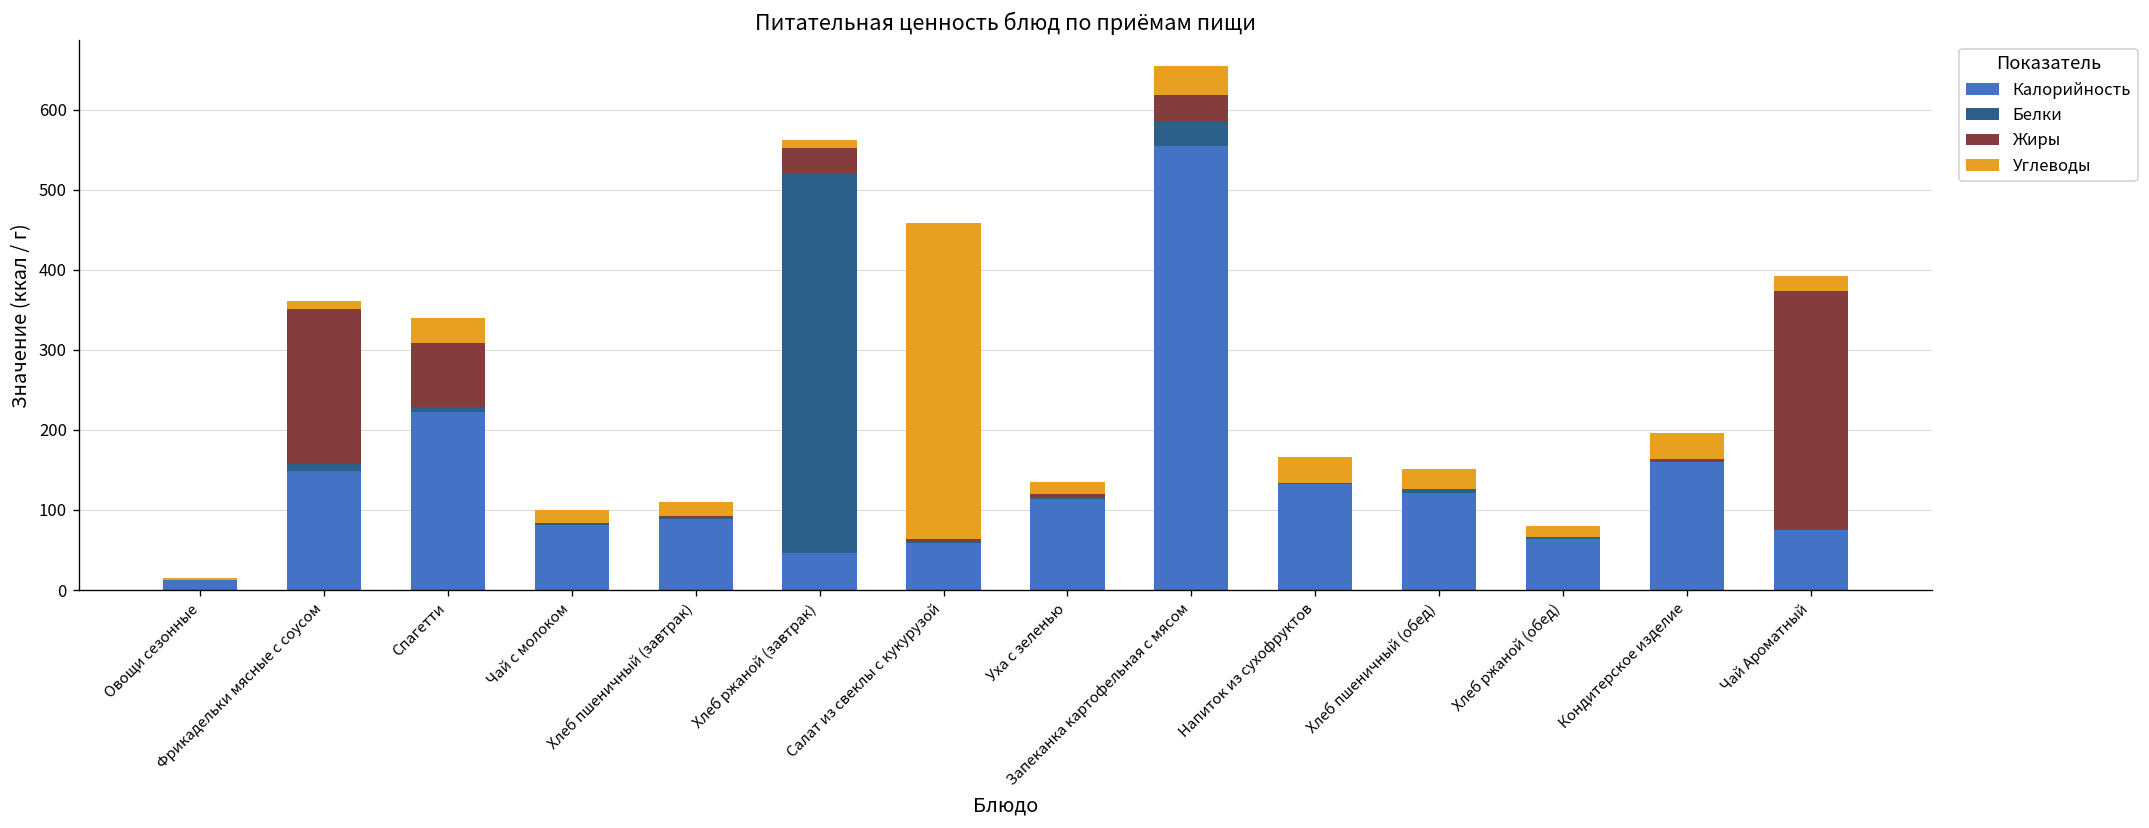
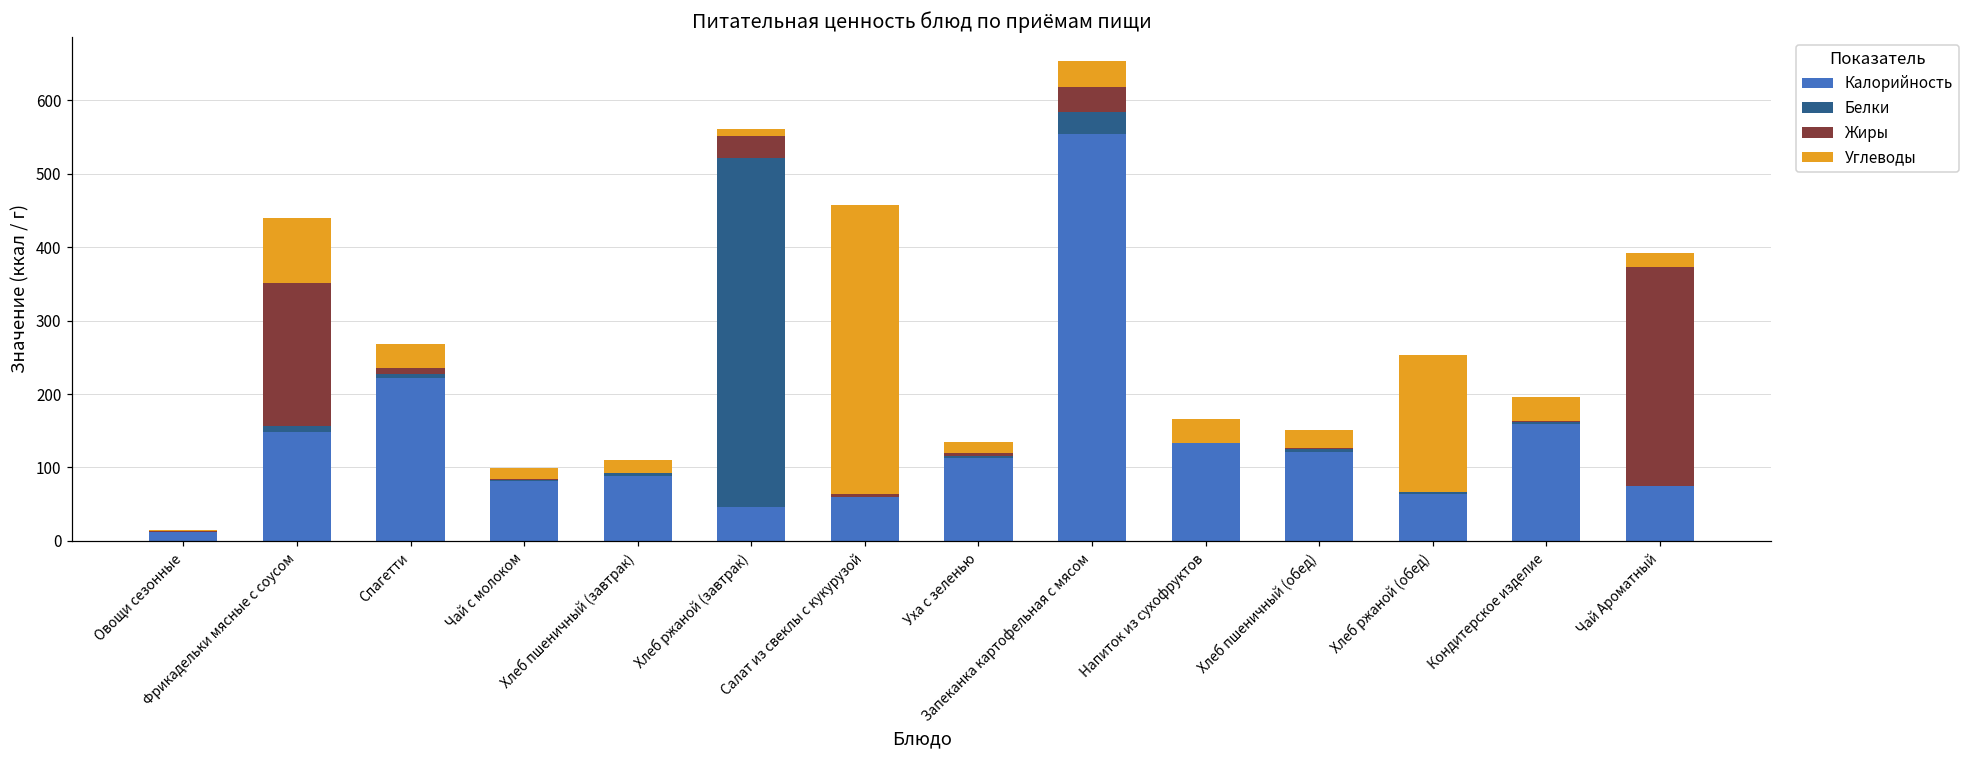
Углеводы, Фрикадельки мясные с соусом: 10 -> 90
Жиры, Спагетти: 80 -> 10
Углеводы, Хлеб ржаной (обед): 10 -> 190
